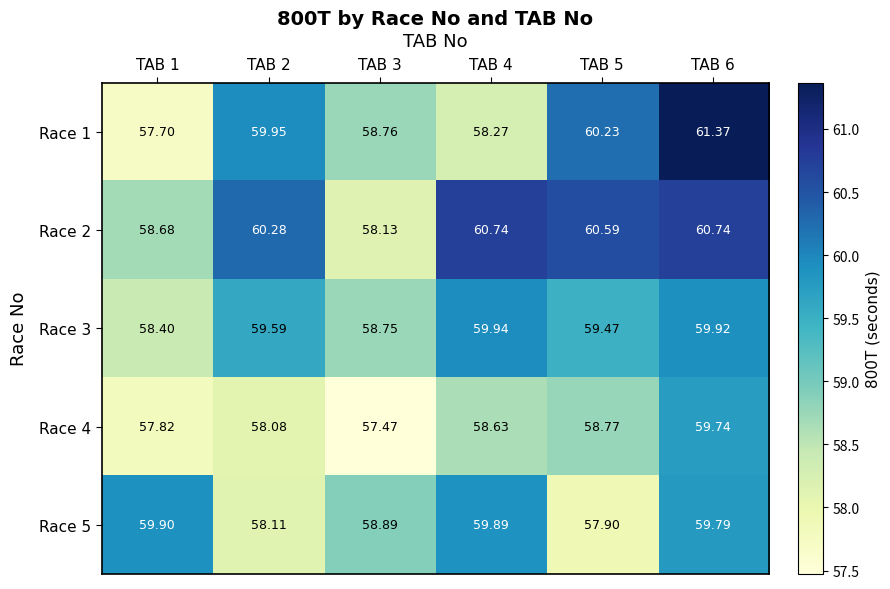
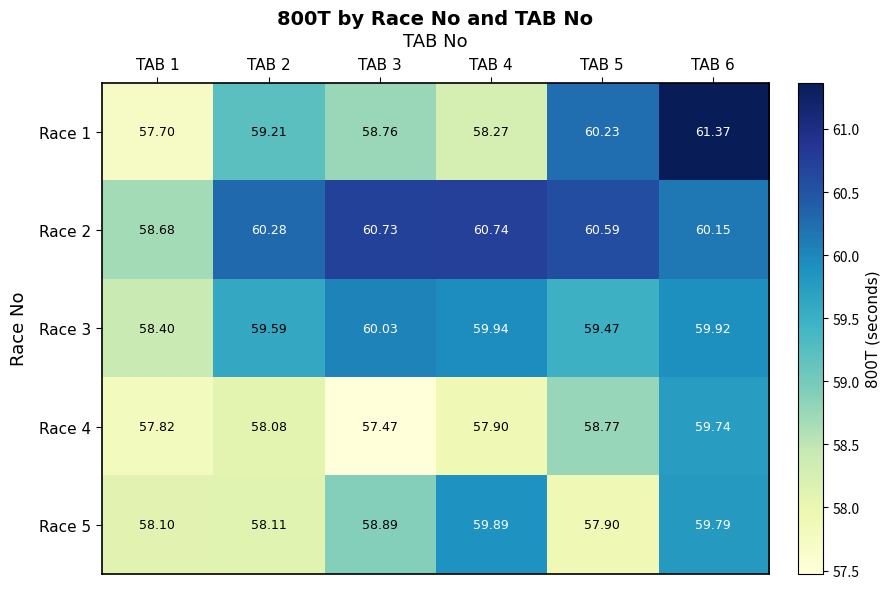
Race 1, TAB 2: 59.95 -> 59.21
Race 2, TAB 3: 58.13 -> 60.73
Race 2, TAB 6: 60.74 -> 60.15
Race 3, TAB 3: 58.75 -> 60.03
Race 4, TAB 4: 58.63 -> 57.90
Race 5, TAB 1: 59.90 -> 58.10
